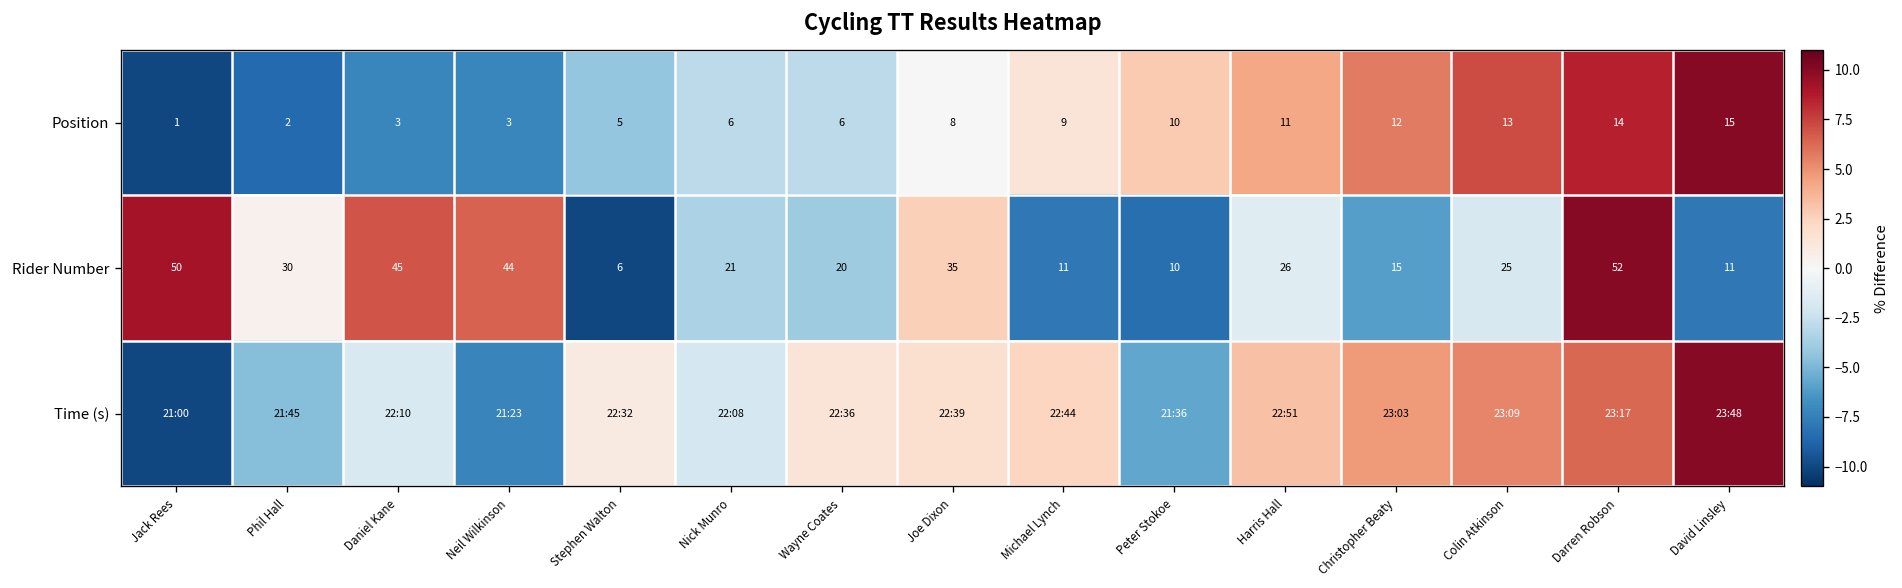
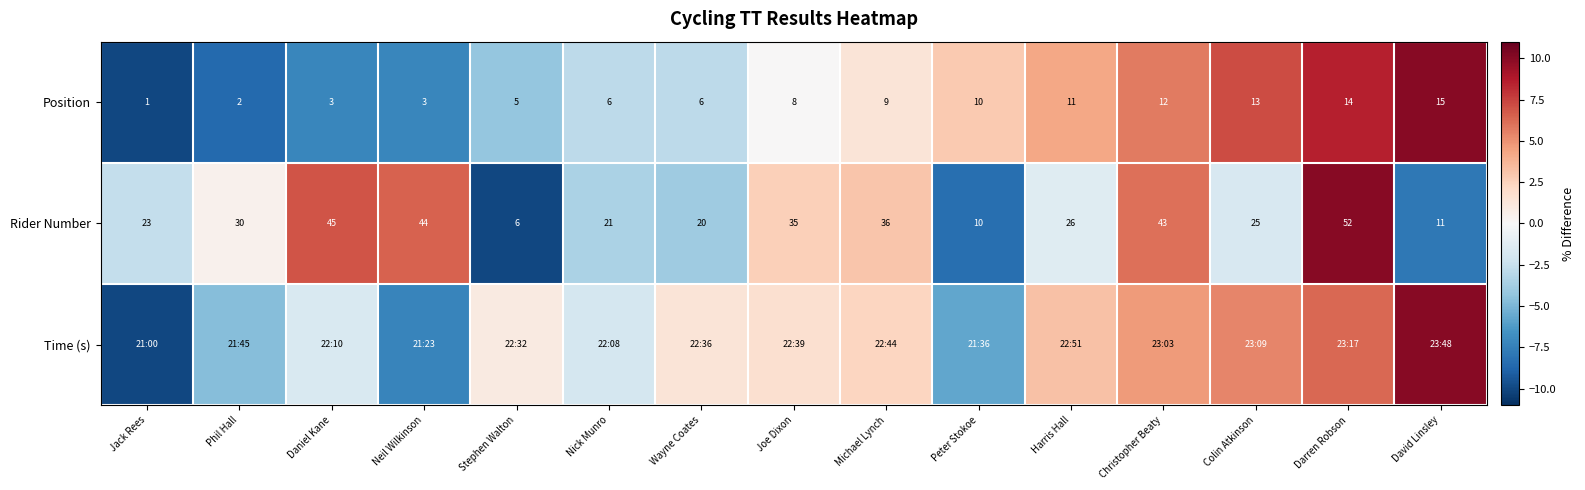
Rider Number, Jack Rees: 50 -> 23
Rider Number, Michael Lynch: 11 -> 36
Rider Number, Christopher Beaty: 15 -> 43
